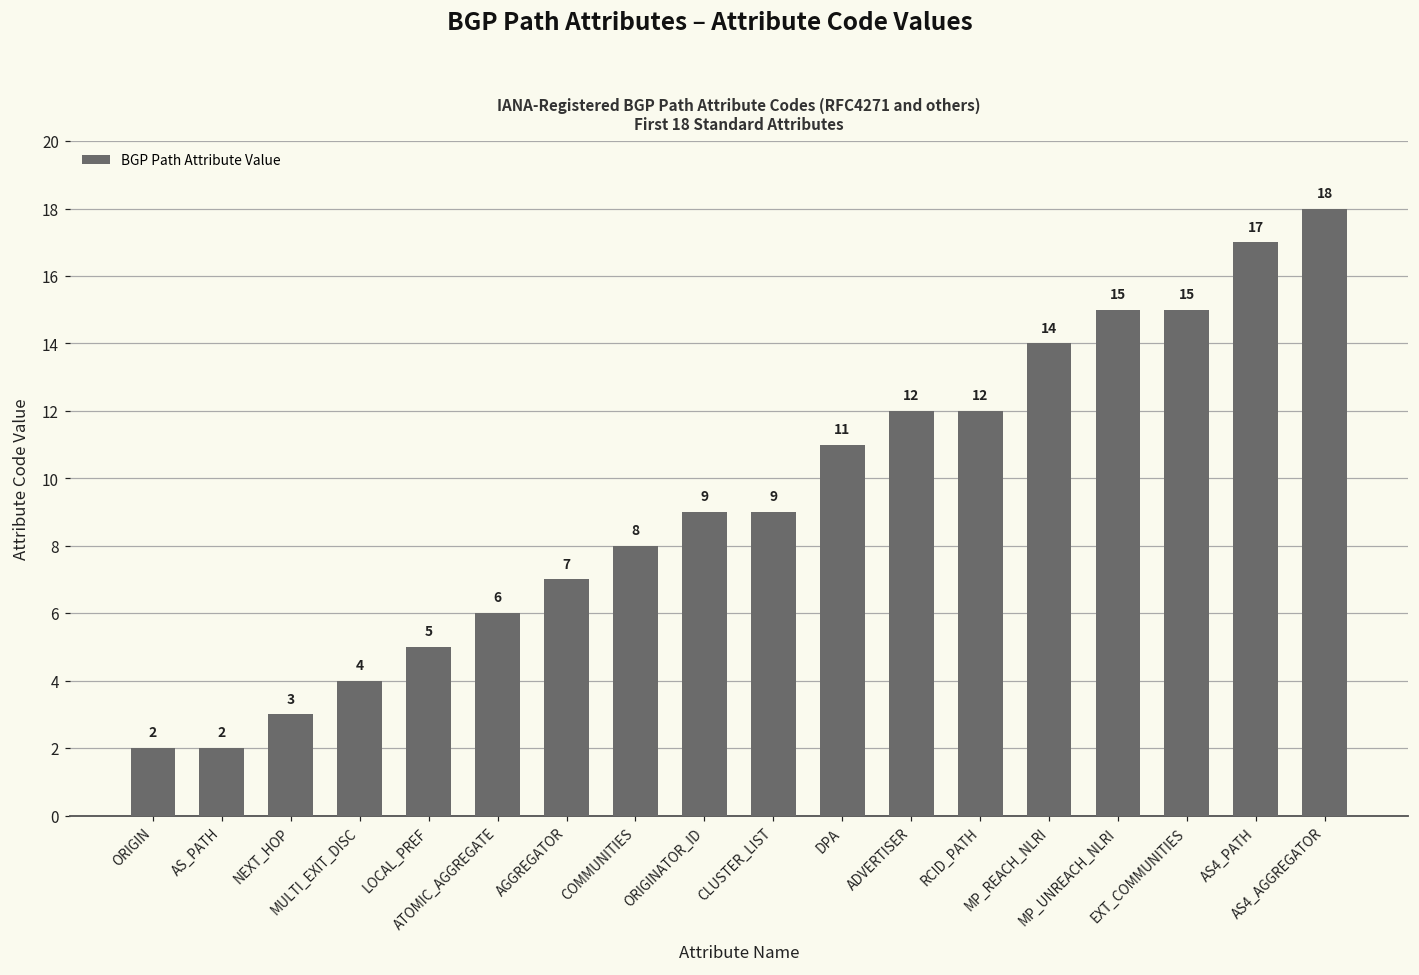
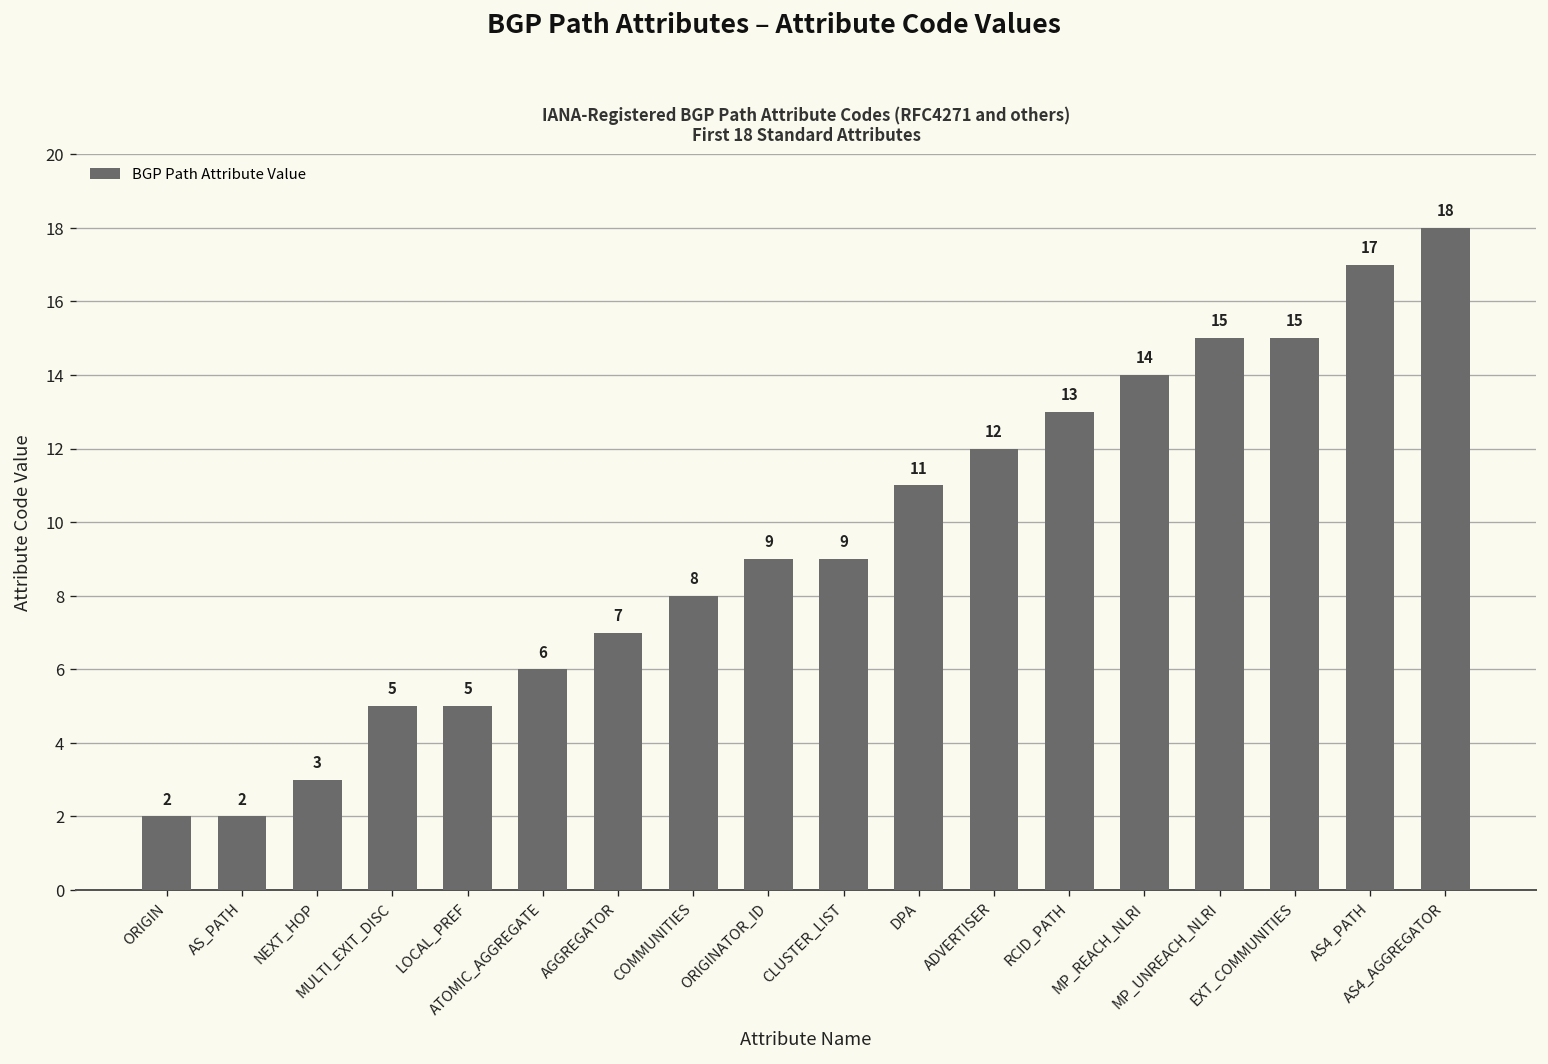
MULTI_EXIT_DISC: 4 -> 5
RCID_PATH: 12 -> 13
